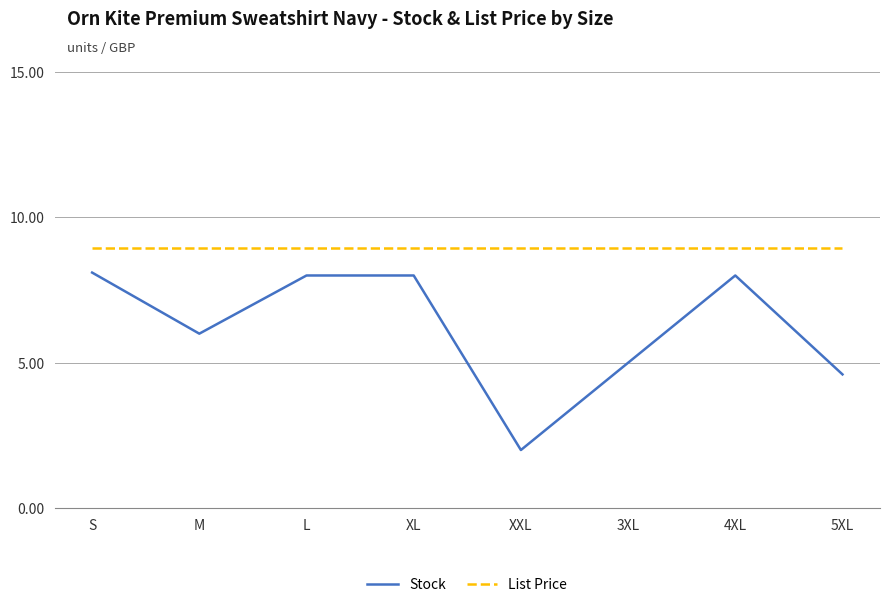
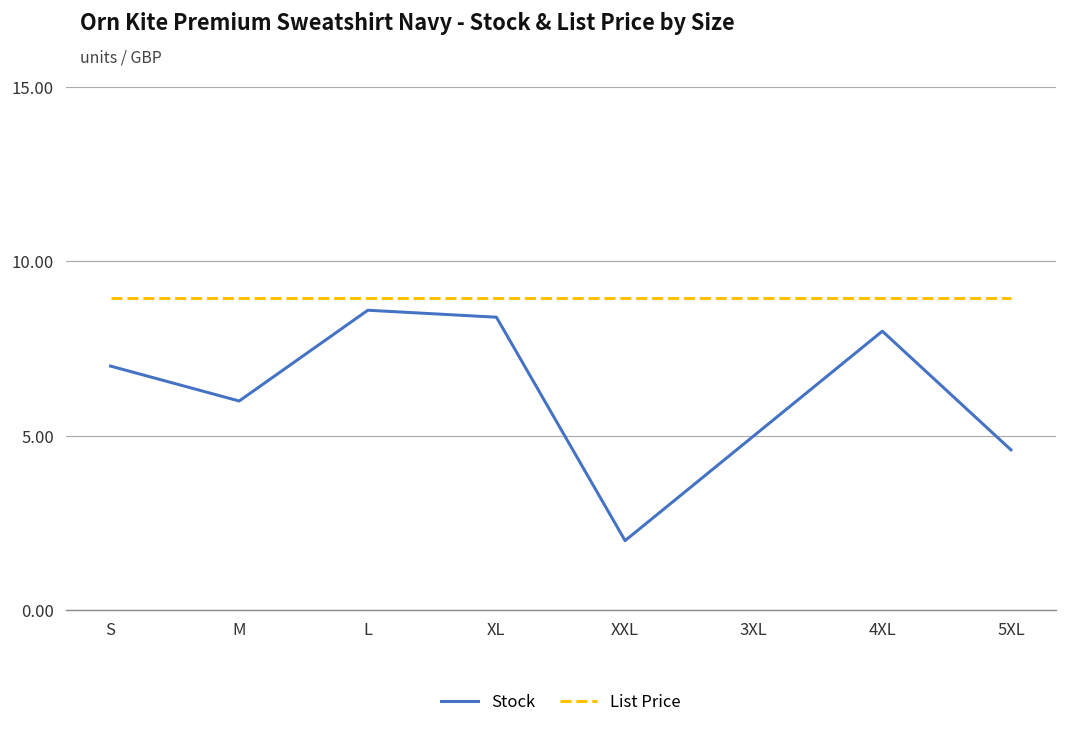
Stock, S: 8.1 -> 7.0
Stock, L: 8.0 -> 8.6
Stock, XL: 8.0 -> 8.4
